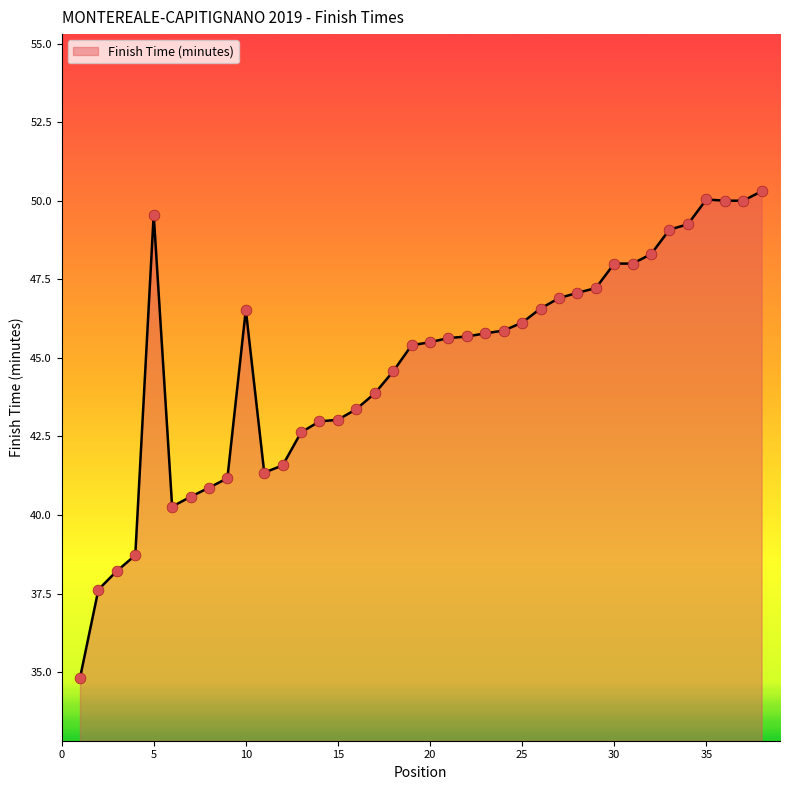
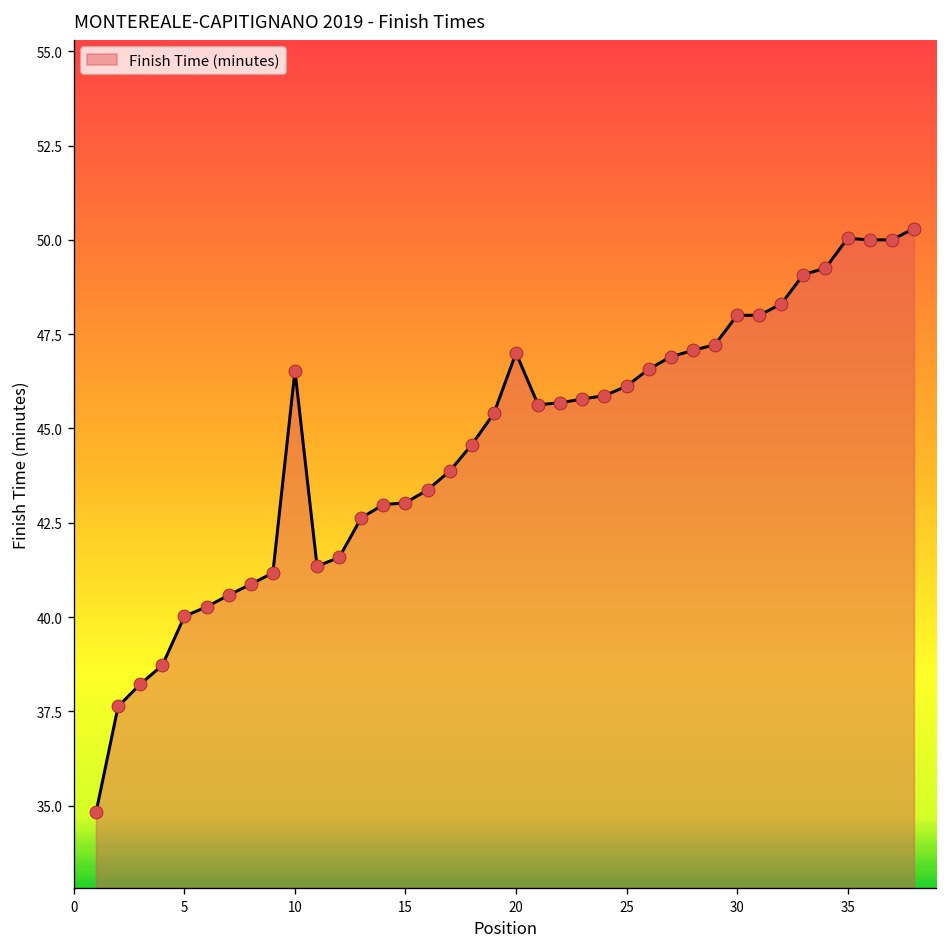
5: 49.6 -> 40.0
20: 45.5 -> 47.0
